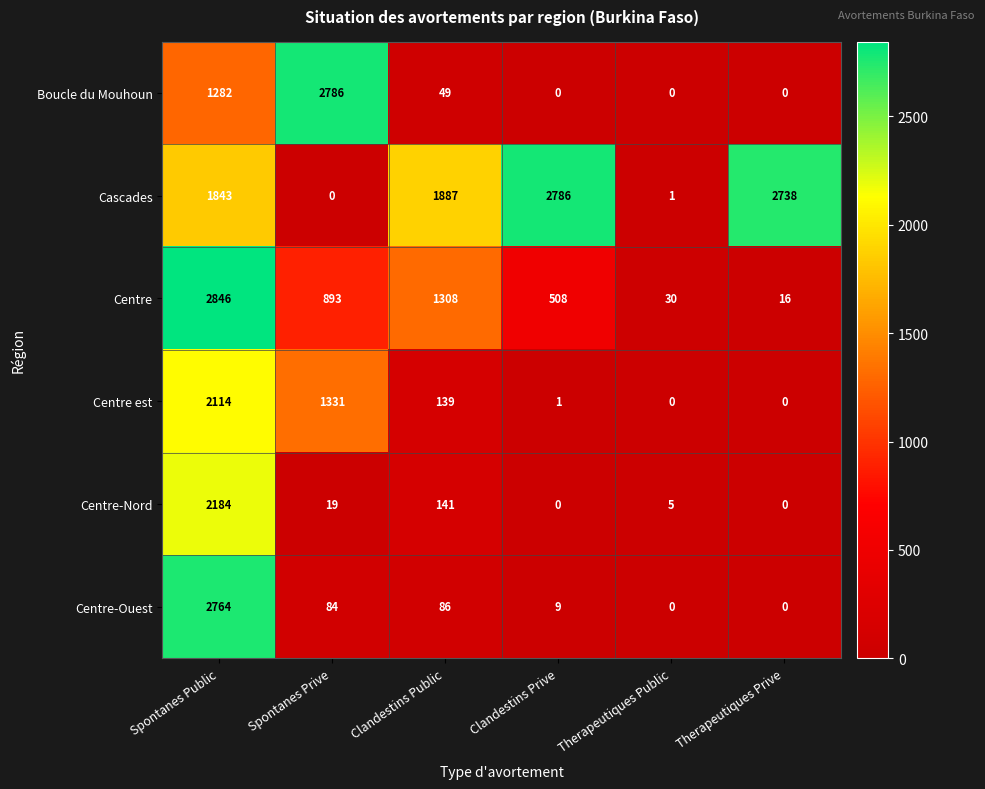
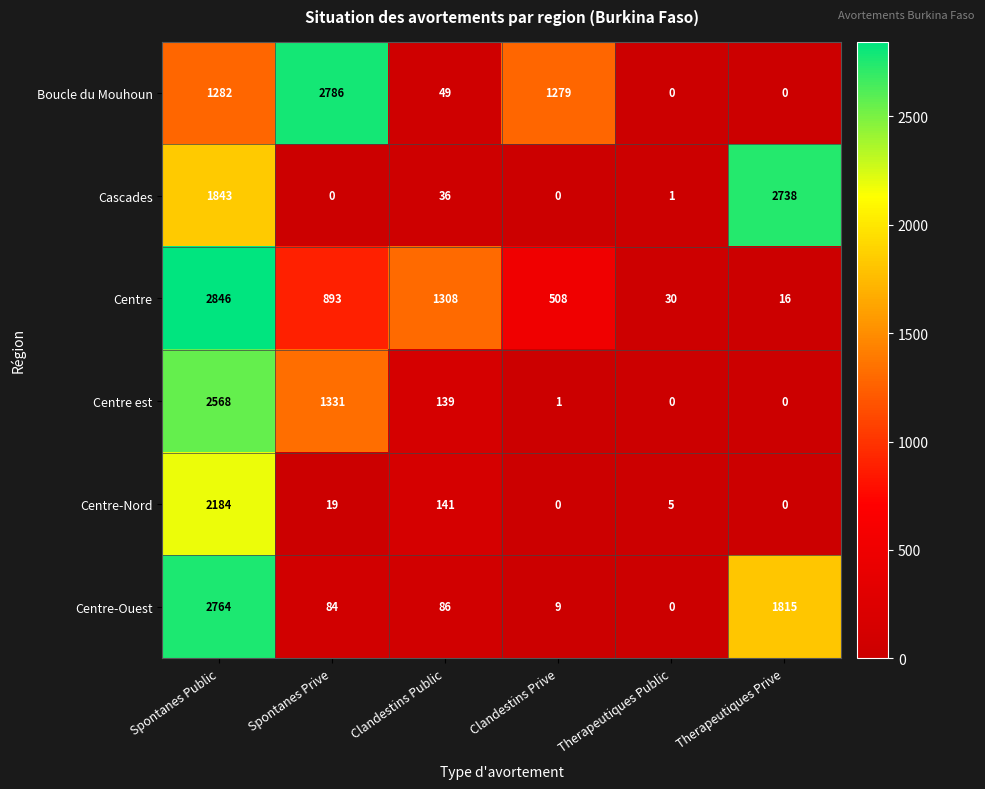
Boucle du Mouhoun, Clandestins Prive: 0 -> 1279
Cascades, Clandestins Public: 1887 -> 36
Cascades, Clandestins Prive: 2786 -> 0
Centre est, Spontanes Public: 2114 -> 2568
Centre-Ouest, Therapeutiques Prive: 0 -> 1815
